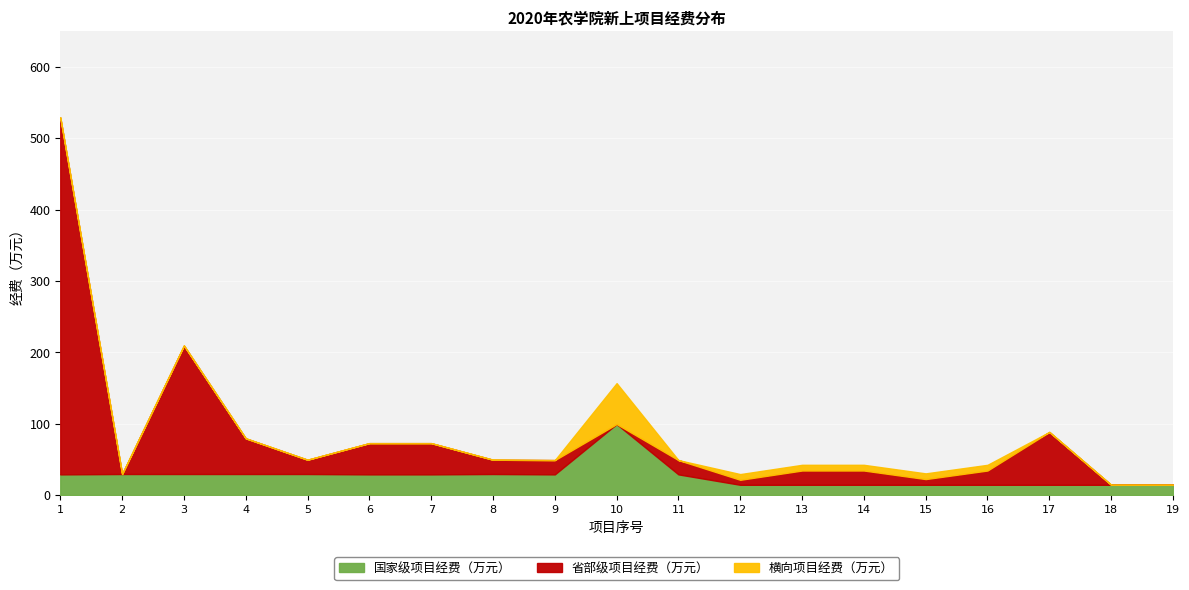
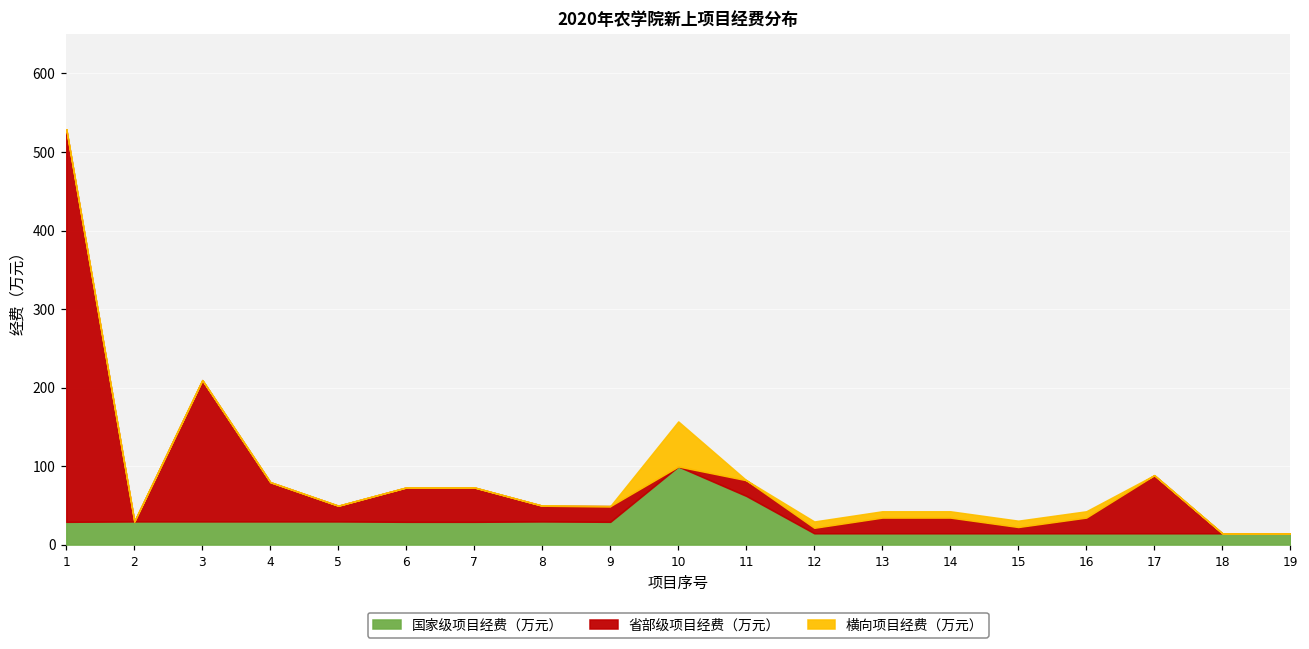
国家级项目经费（万元）, 11: 30 -> 60
